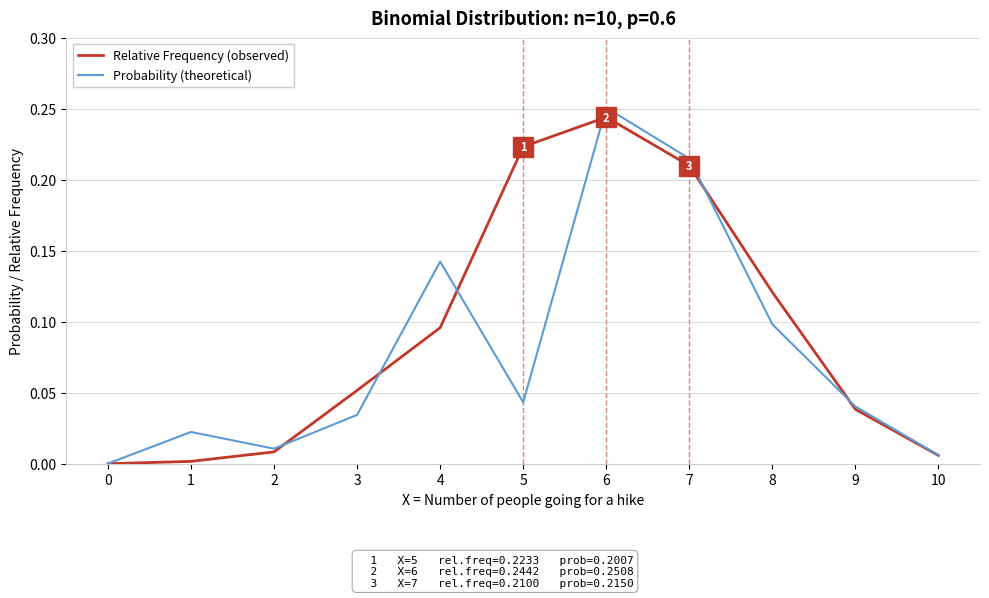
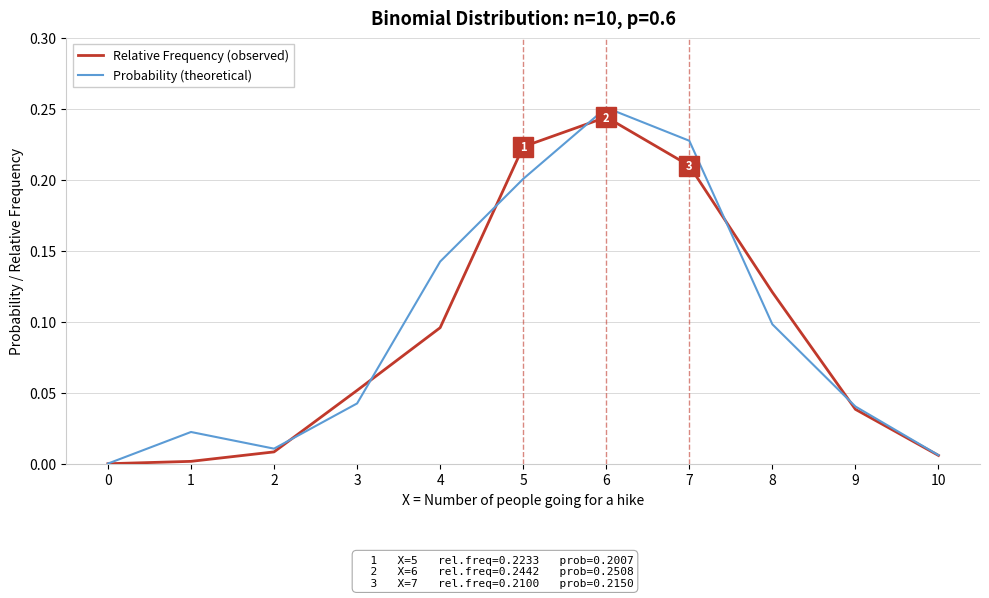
Probability (theoretical), 3: 0.034 -> 0.042
Probability (theoretical), 5: 0.043 -> 0.201
Probability (theoretical), 7: 0.215 -> 0.228
